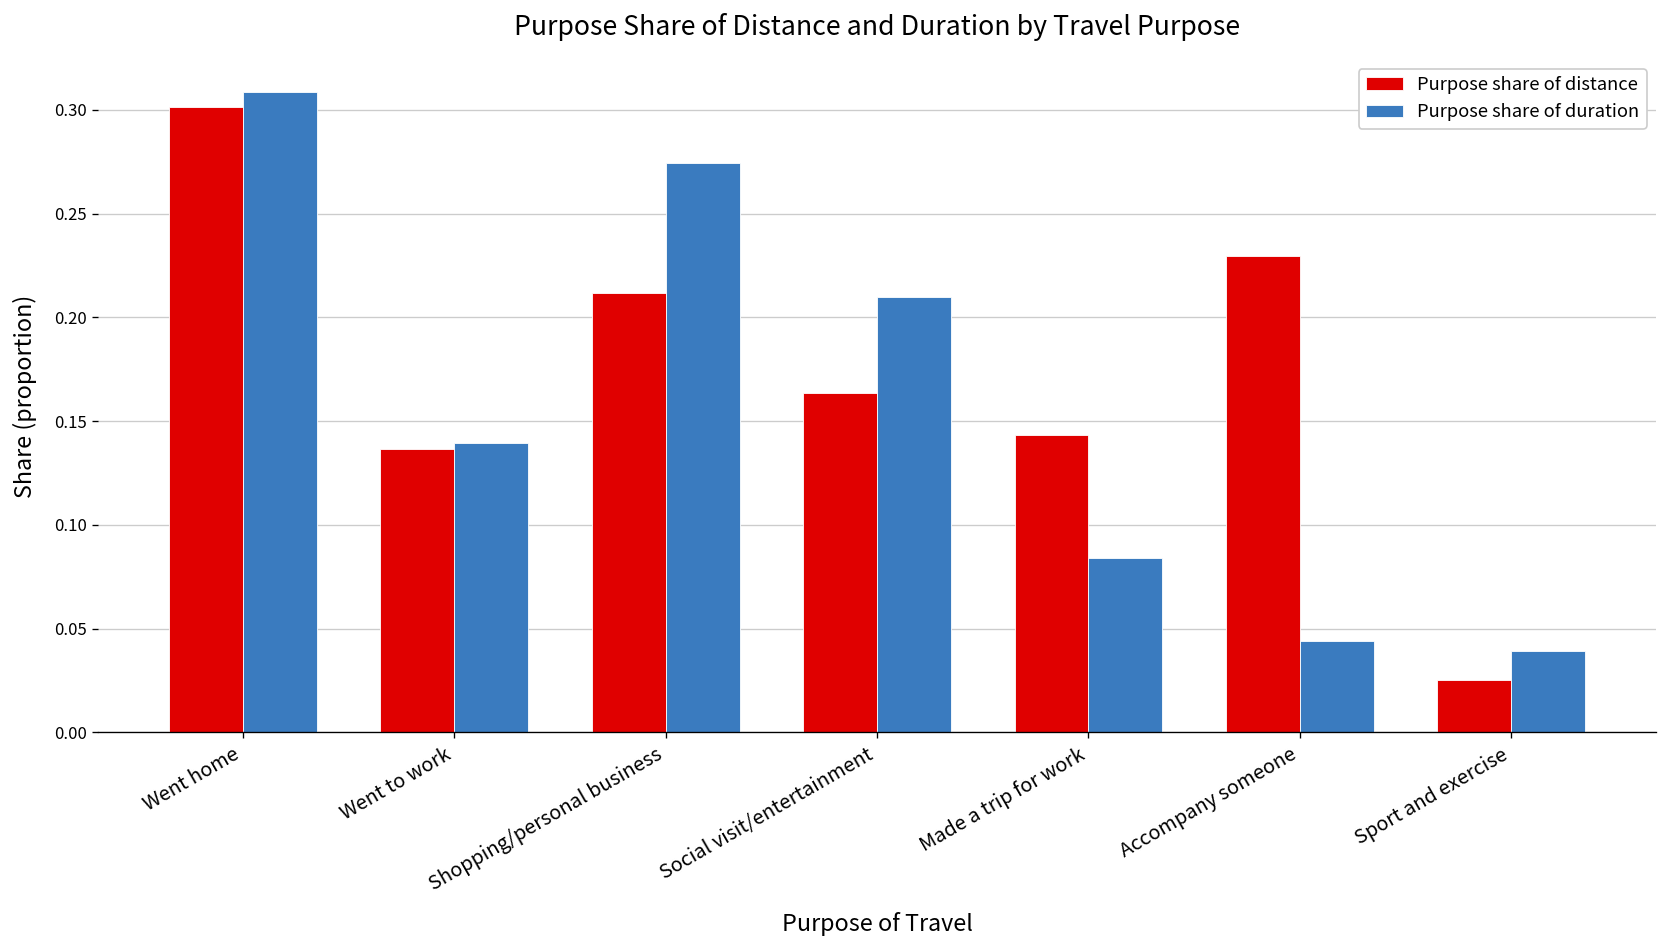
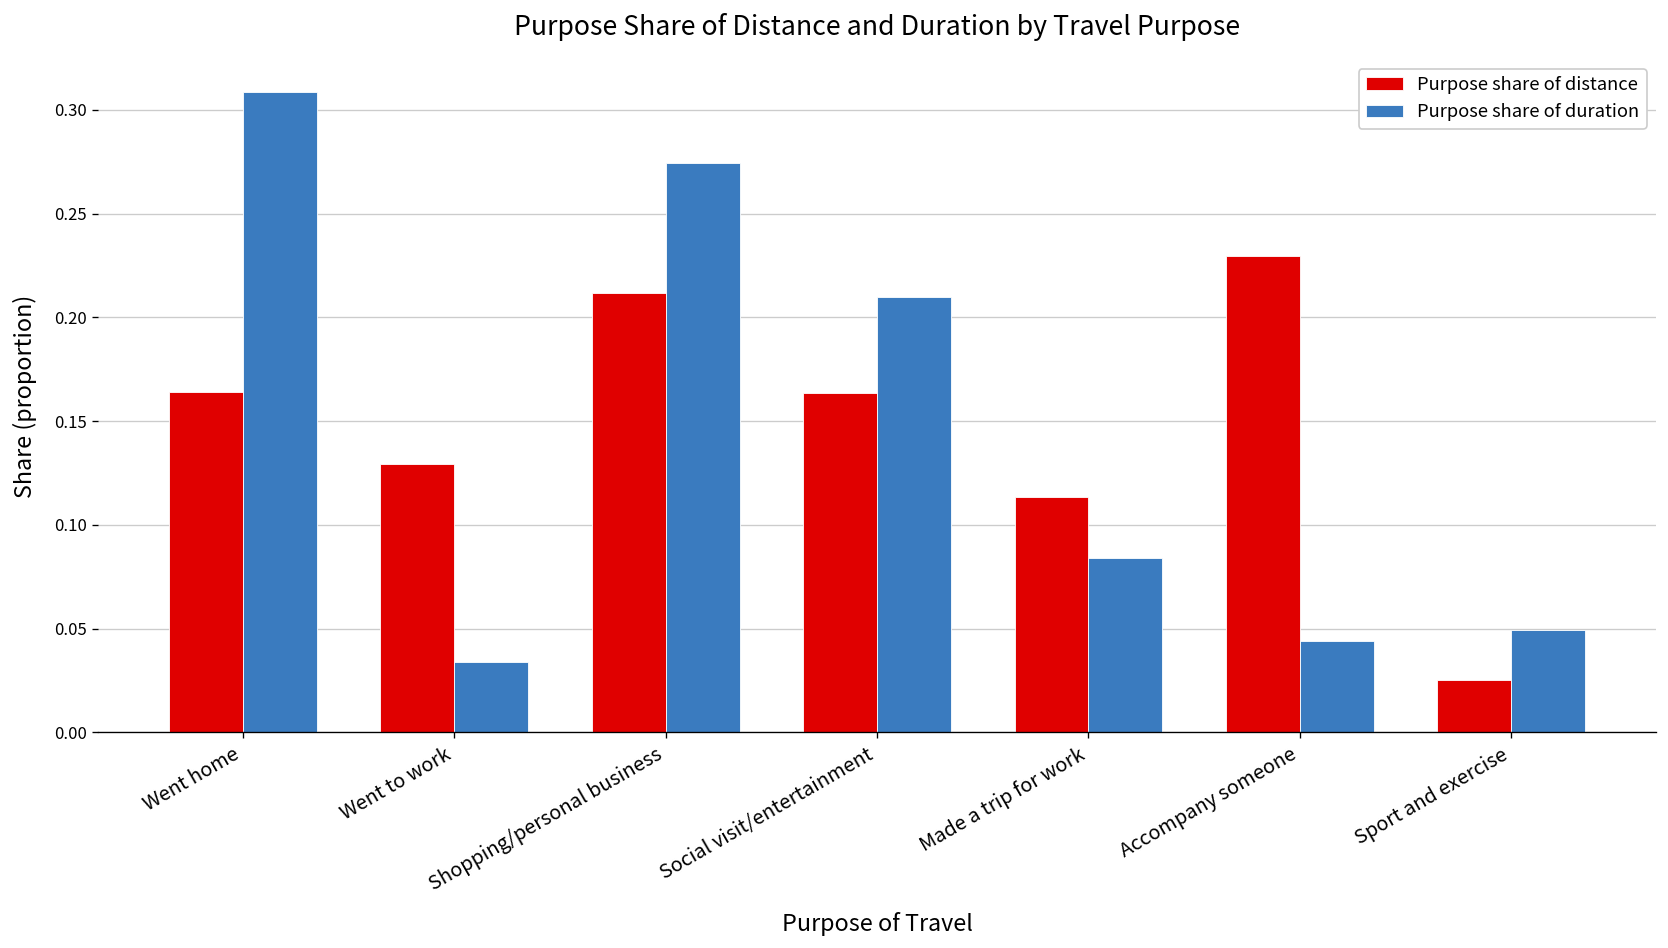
Purpose share of distance, Went home: 0.301 -> 0.164
Purpose share of distance, Went to work: 0.137 -> 0.129
Purpose share of duration, Went to work: 0.140 -> 0.034
Purpose share of distance, Made a trip for work: 0.143 -> 0.113
Purpose share of duration, Sport and exercise: 0.039 -> 0.049
